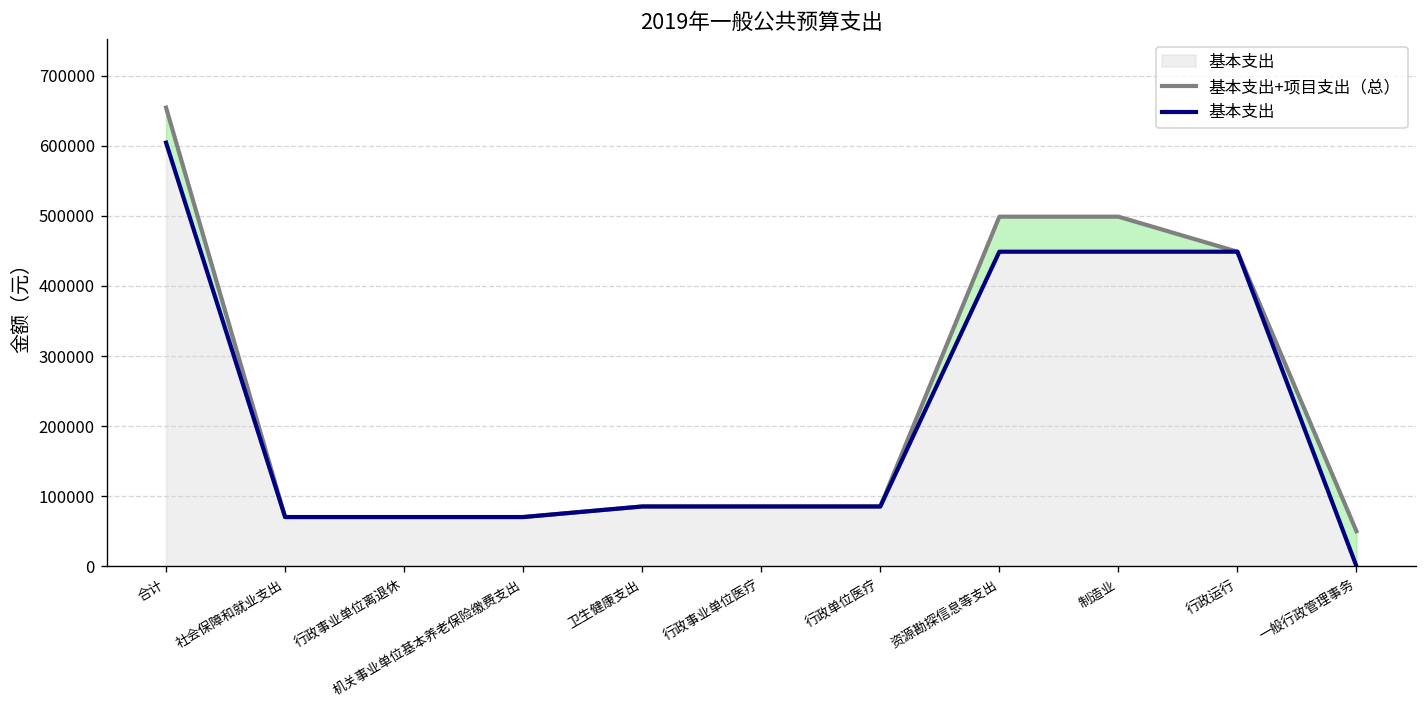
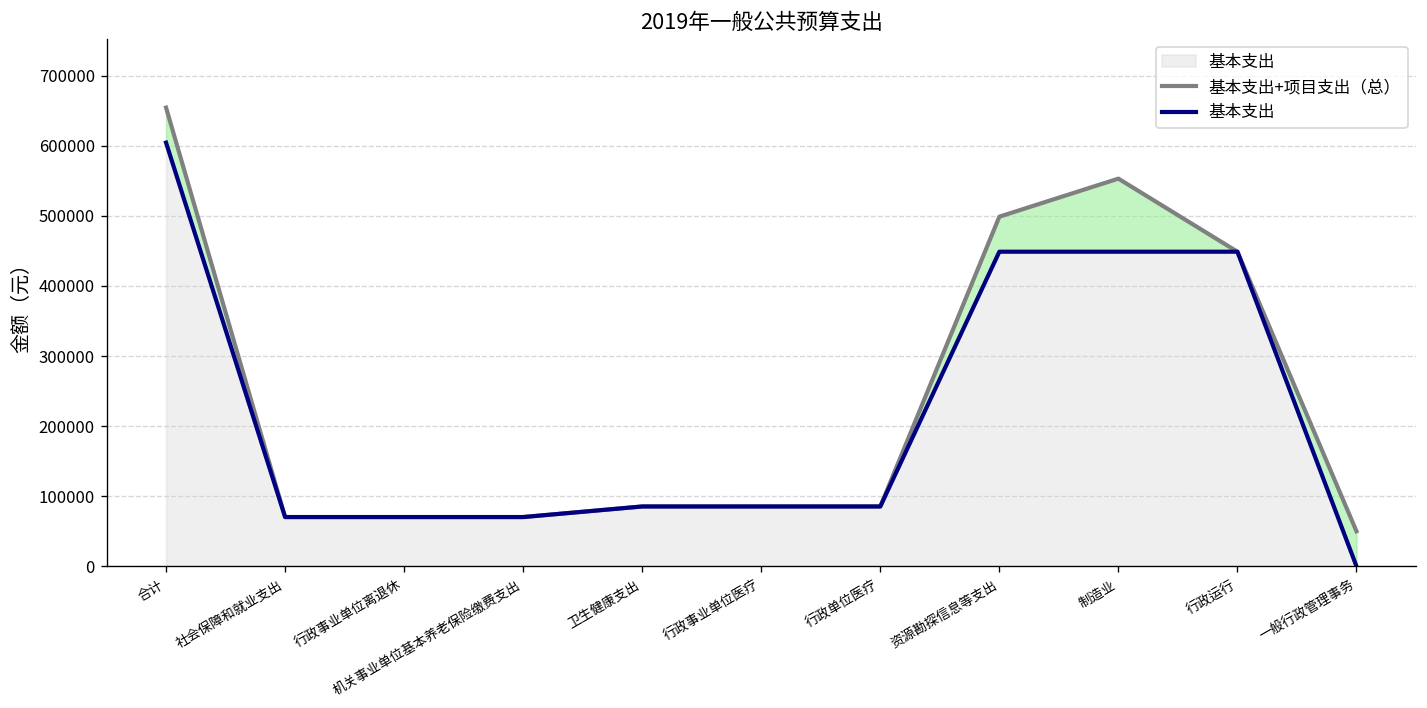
基本支出+项目支出（总）, 制造业: 50000 -> 100000
